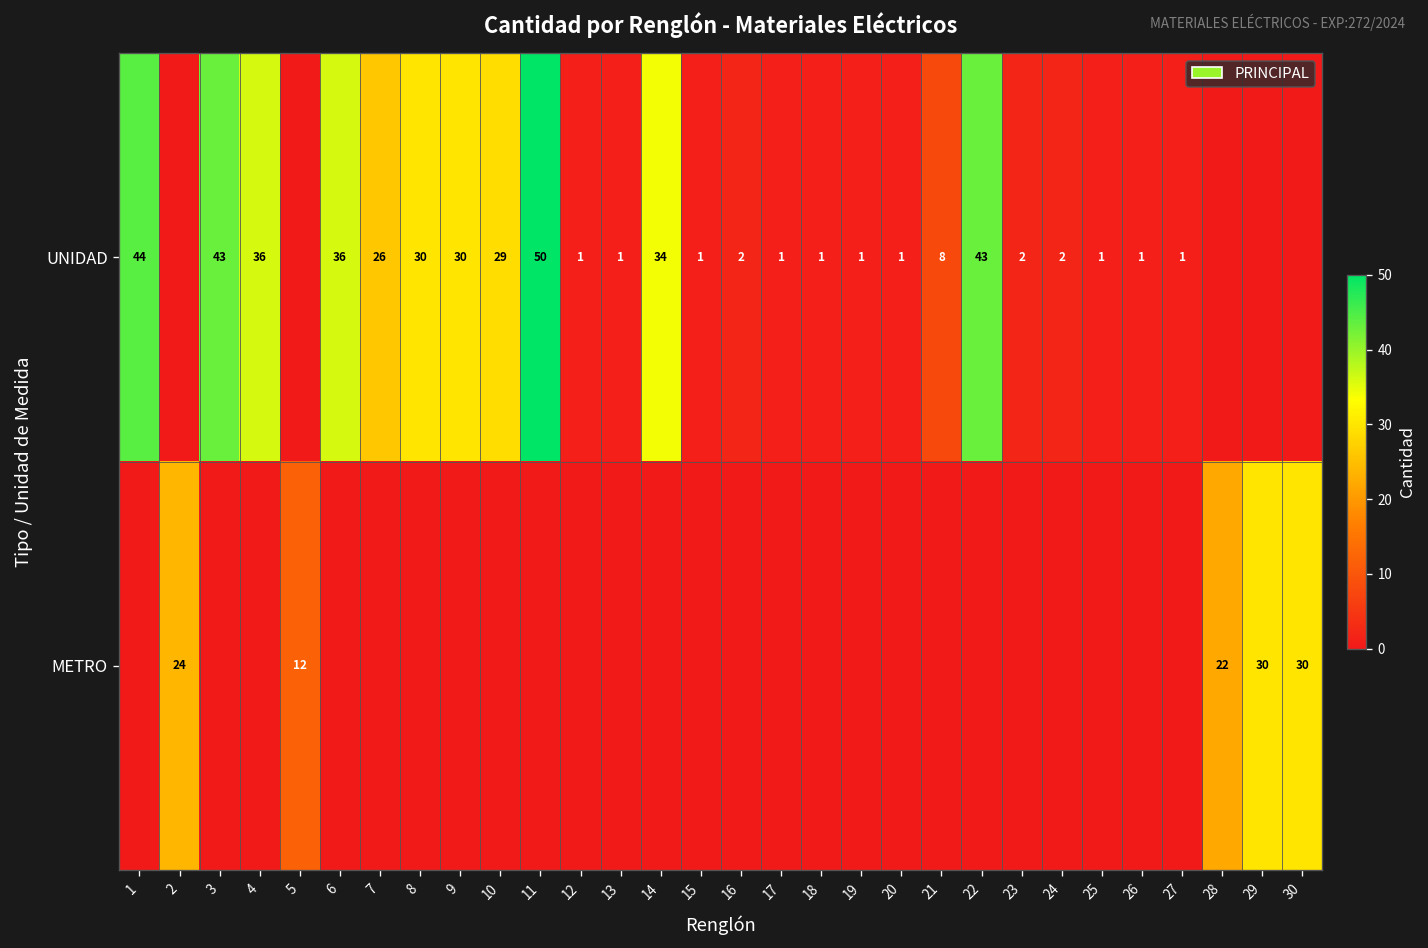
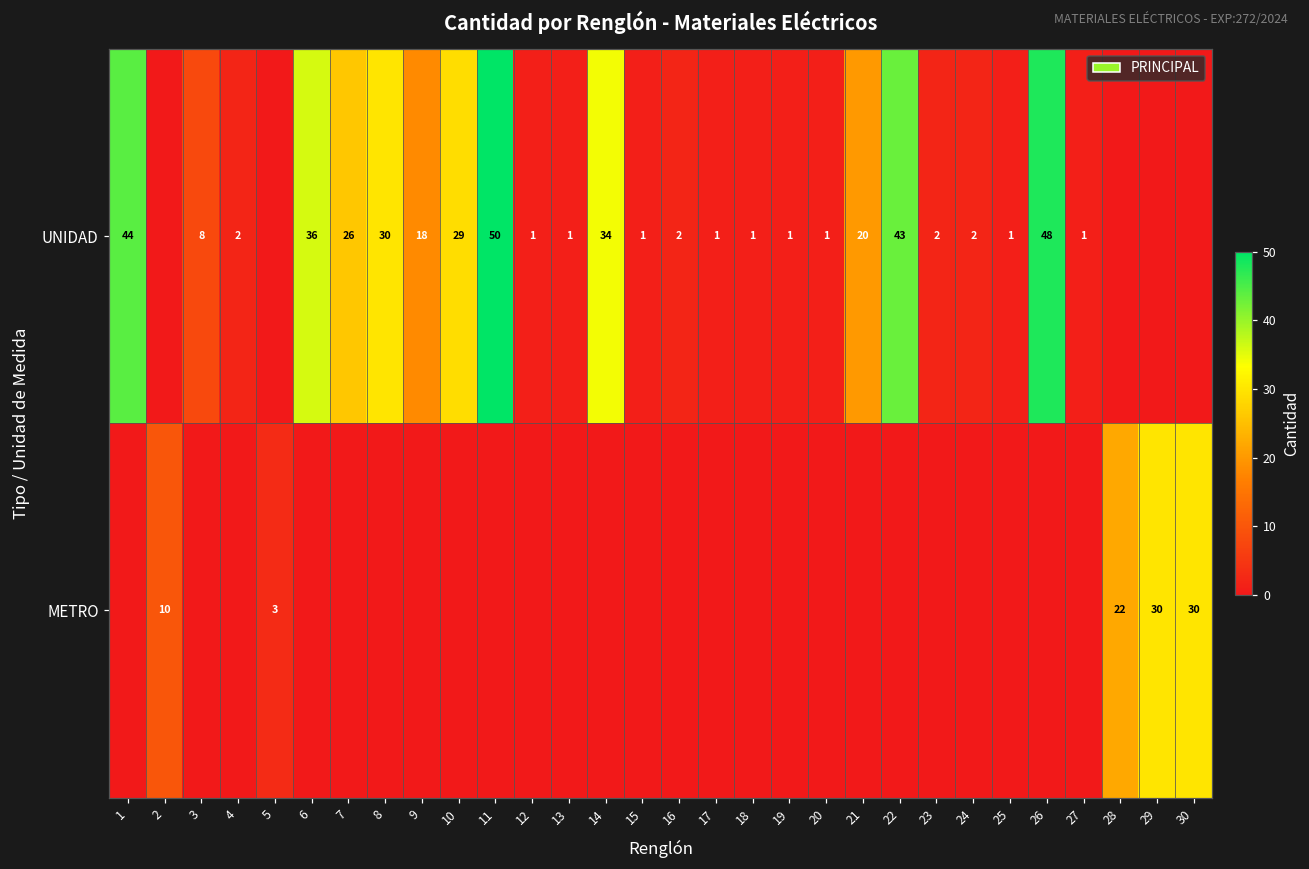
UNIDAD, 3: 43 -> 8
UNIDAD, 4: 36 -> 2
UNIDAD, 9: 30 -> 18
UNIDAD, 21: 8 -> 20
UNIDAD, 26: 1 -> 48
METRO, 2: 24 -> 10
METRO, 5: 12 -> 3
